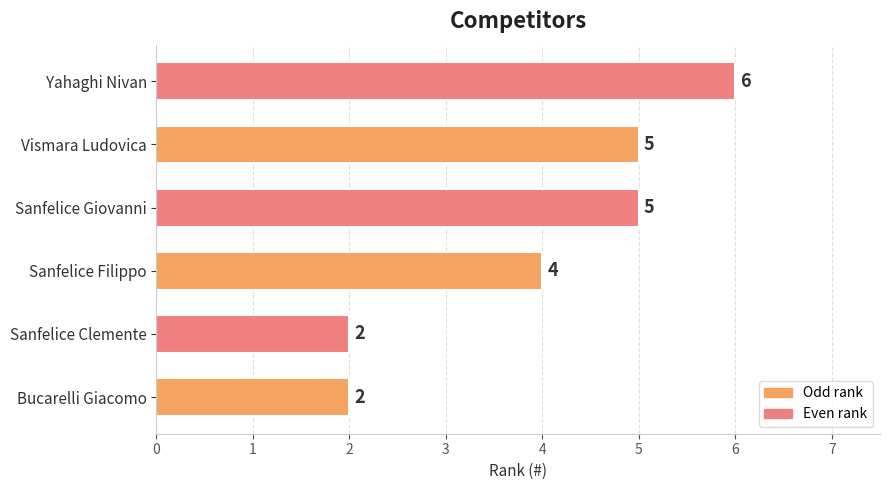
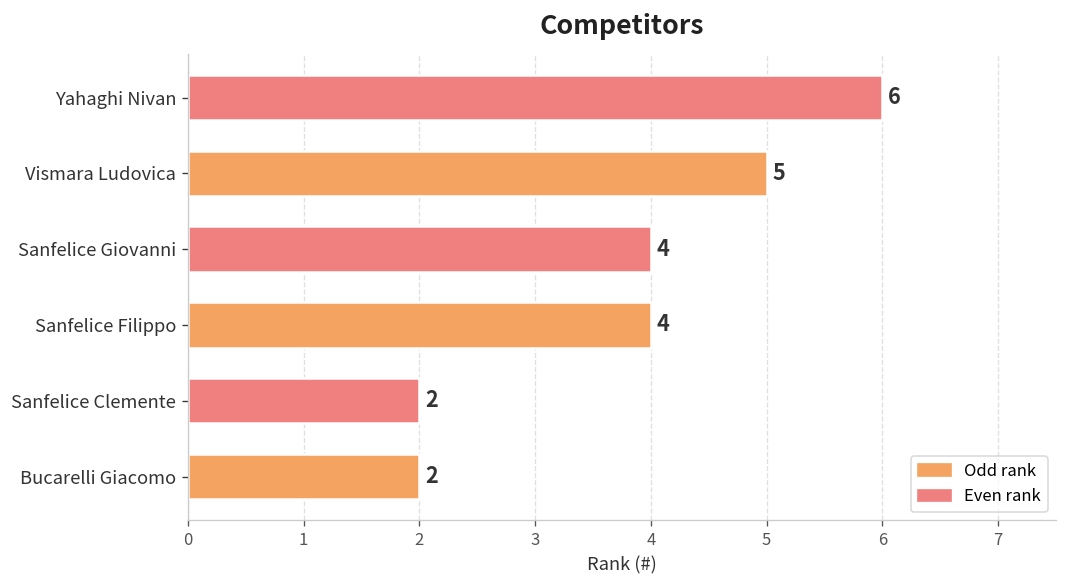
Sanfelice Giovanni: 5 -> 4
